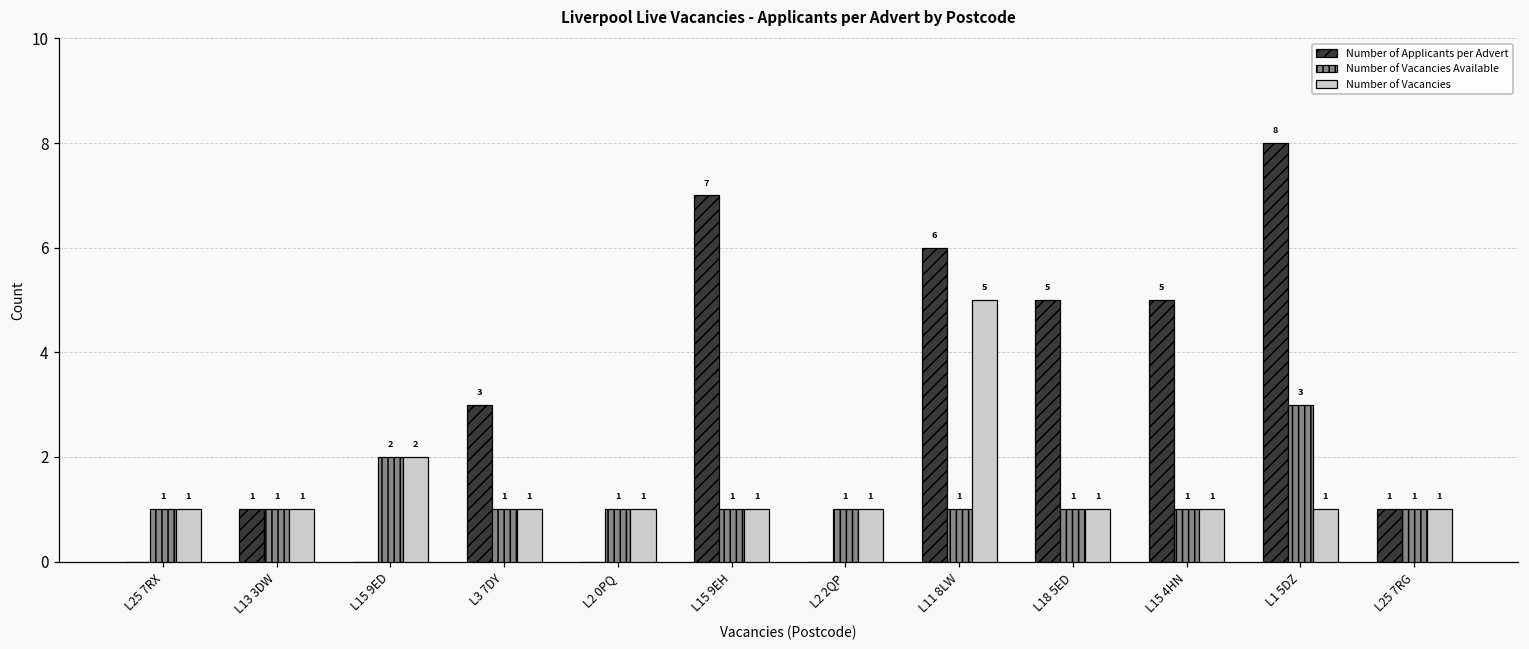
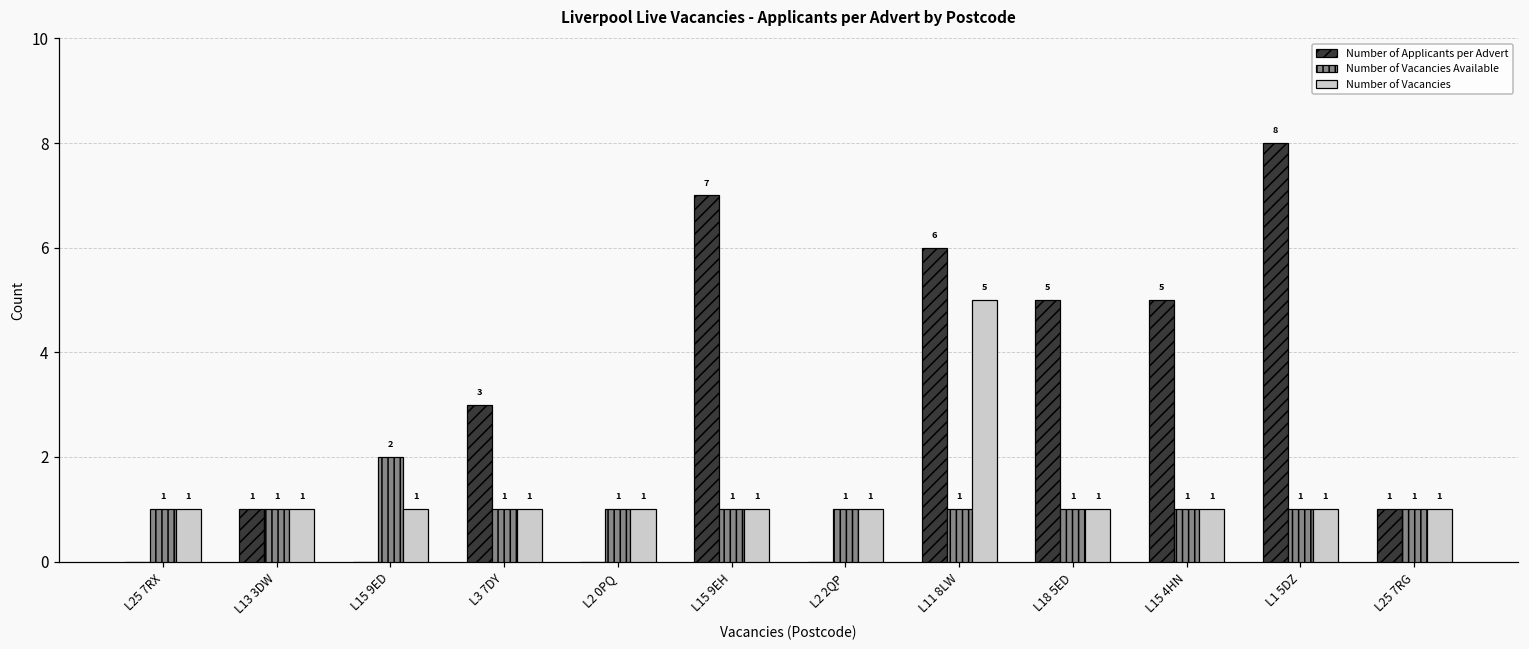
Number of Vacancies, L15 9ED: 2 -> 1
Number of Vacancies Available, L1 5DZ: 3 -> 1
